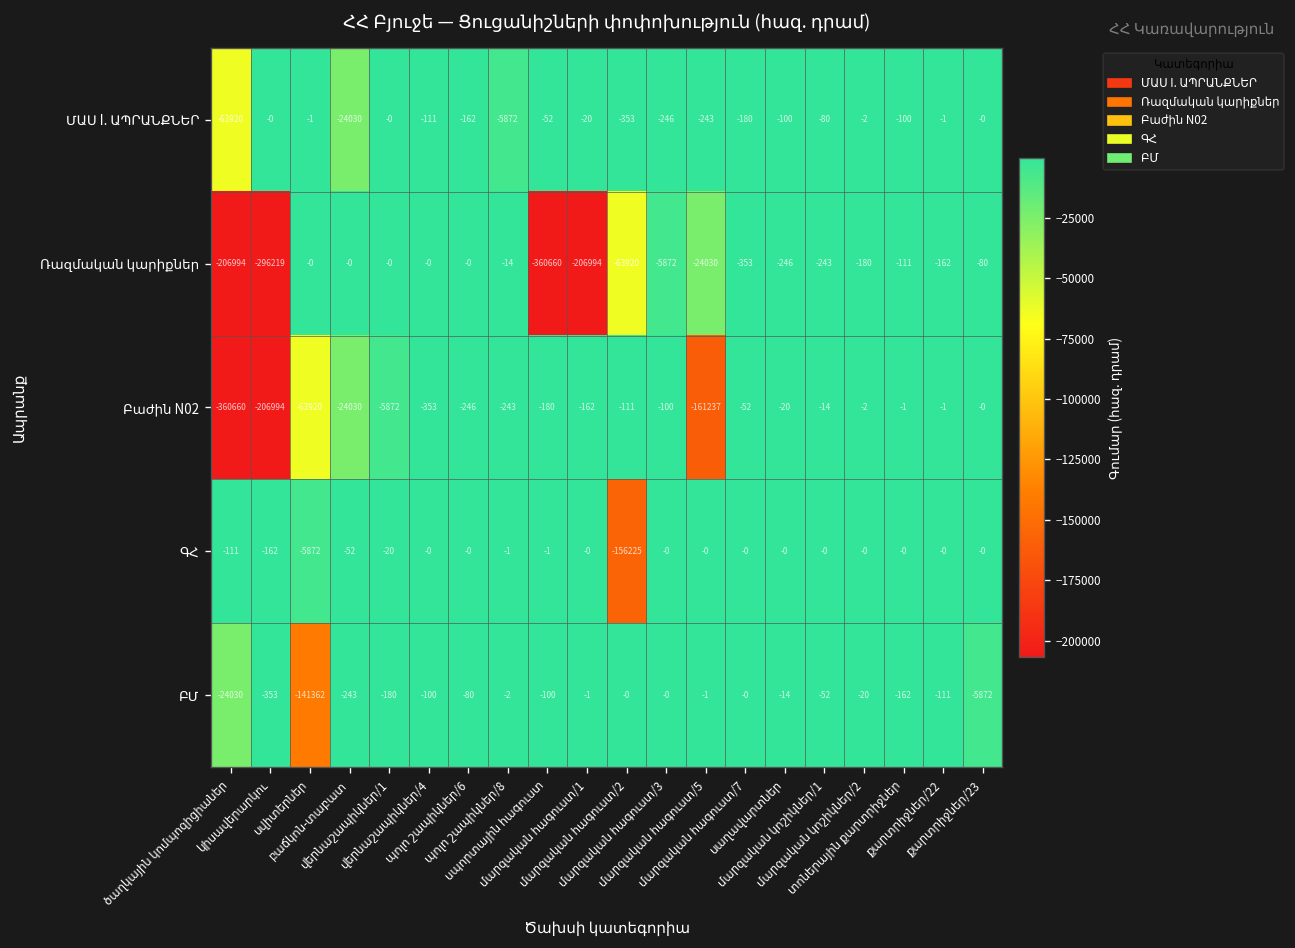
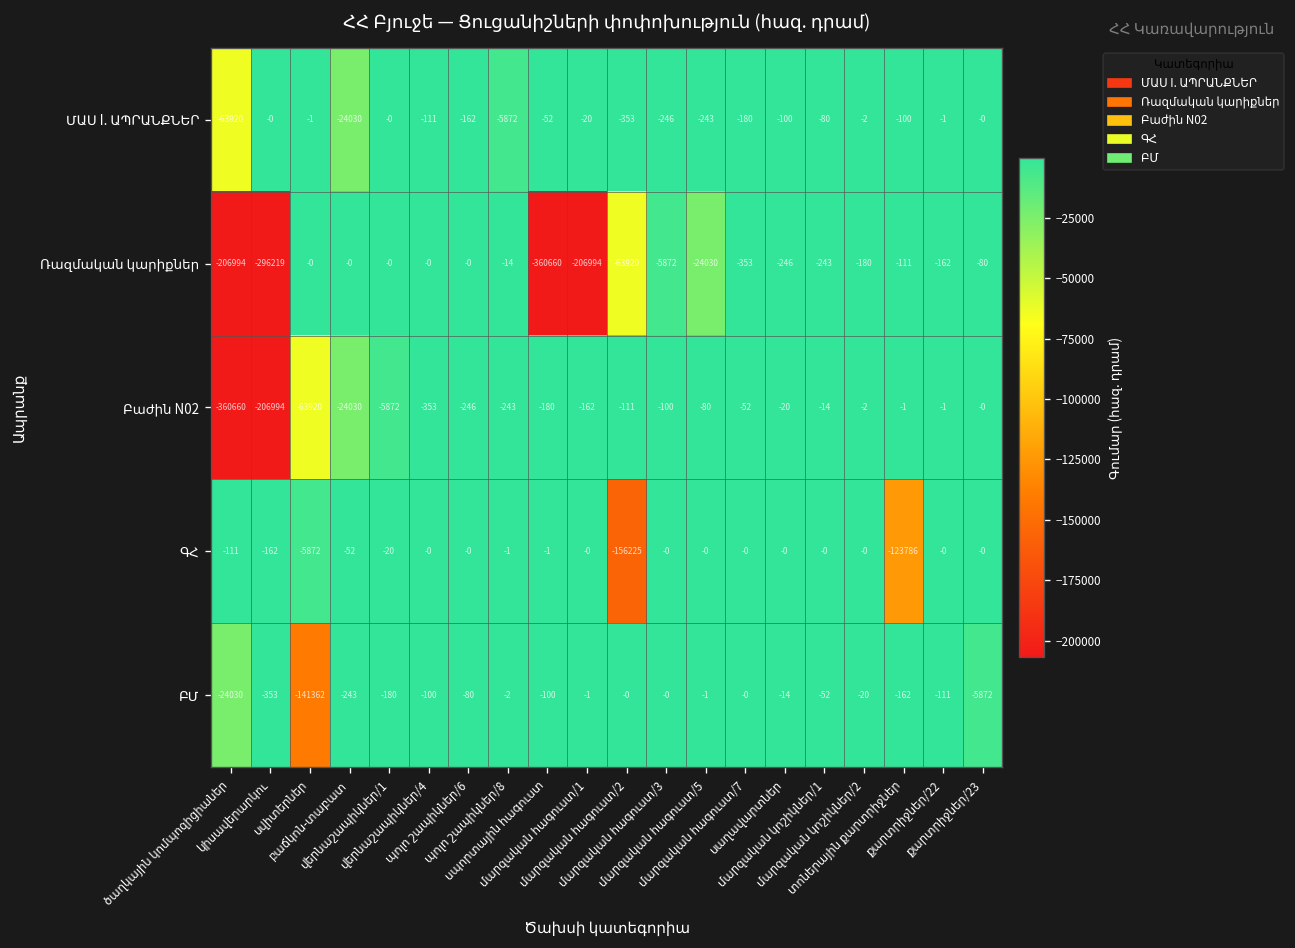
Բաժին N02, մարզական հագուստ/5: -161237 -> -80
ԳՀ, տոներային քարտրիջներ: -0 -> -123786
